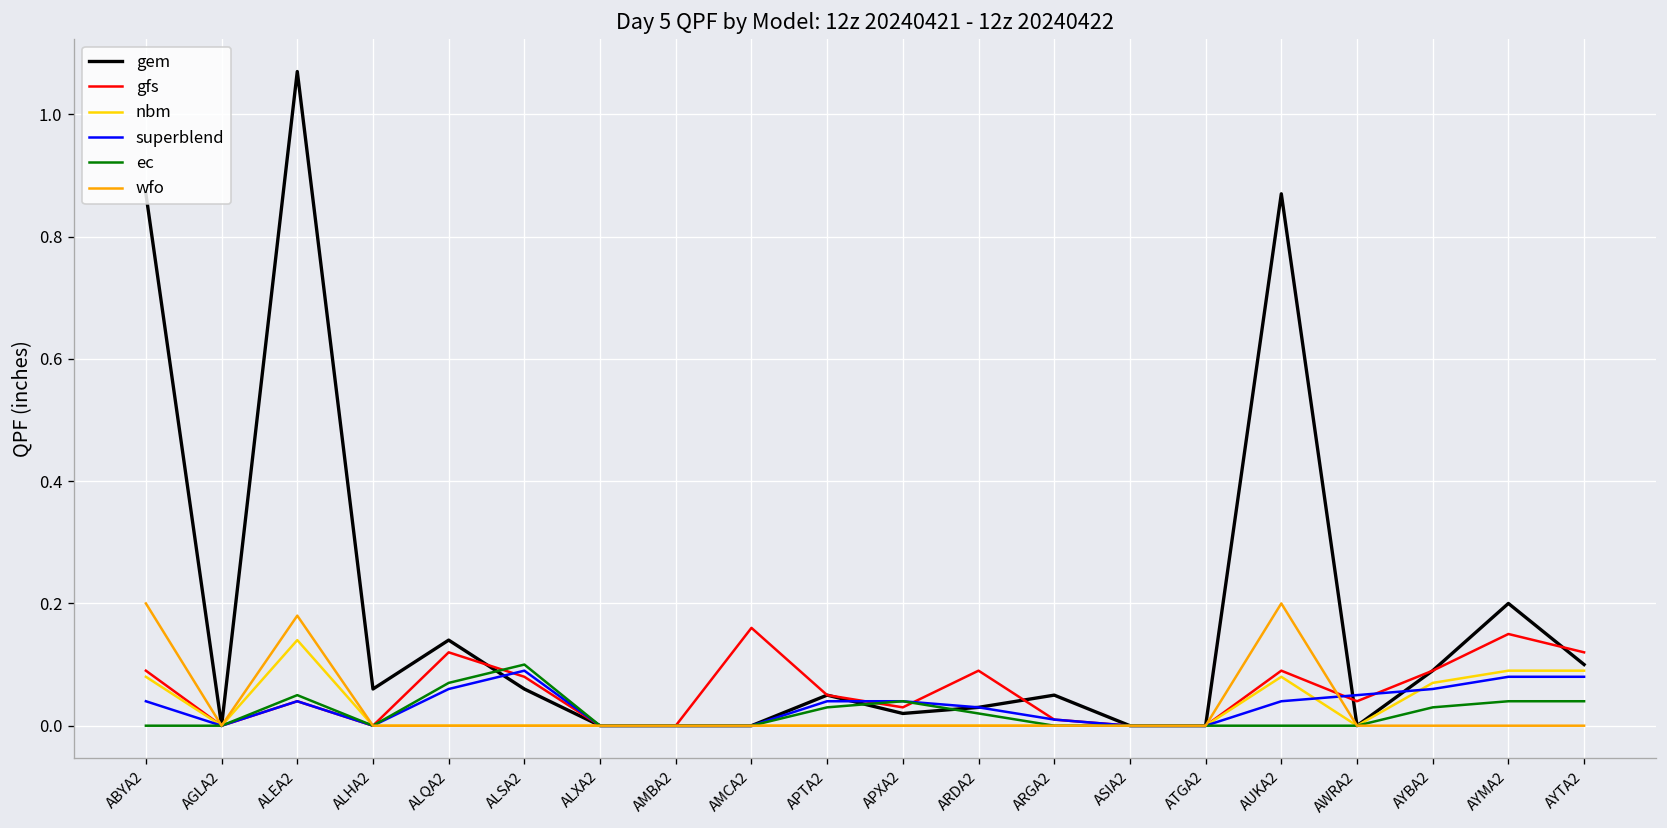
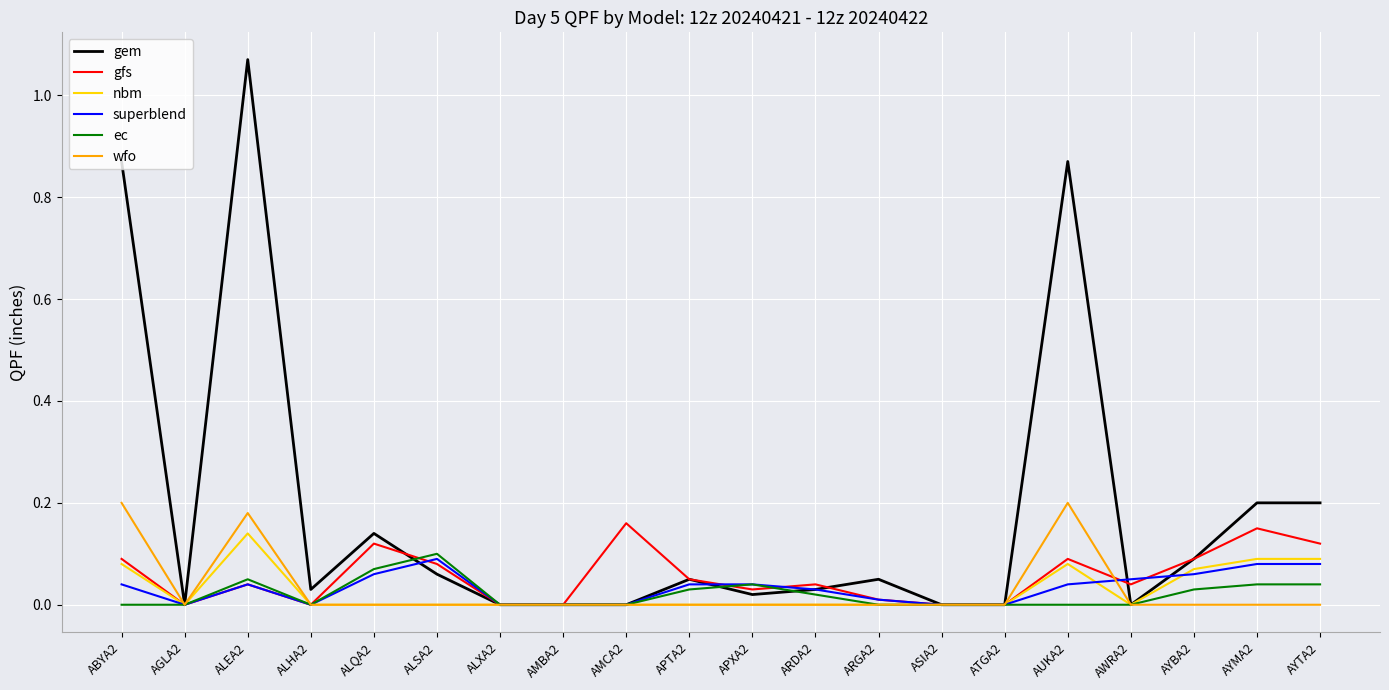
gem, ALHA2: 0.06 -> 0.03
gfs, ARDA2: 0.09 -> 0.04
gem, AYTA2: 0.1 -> 0.2
